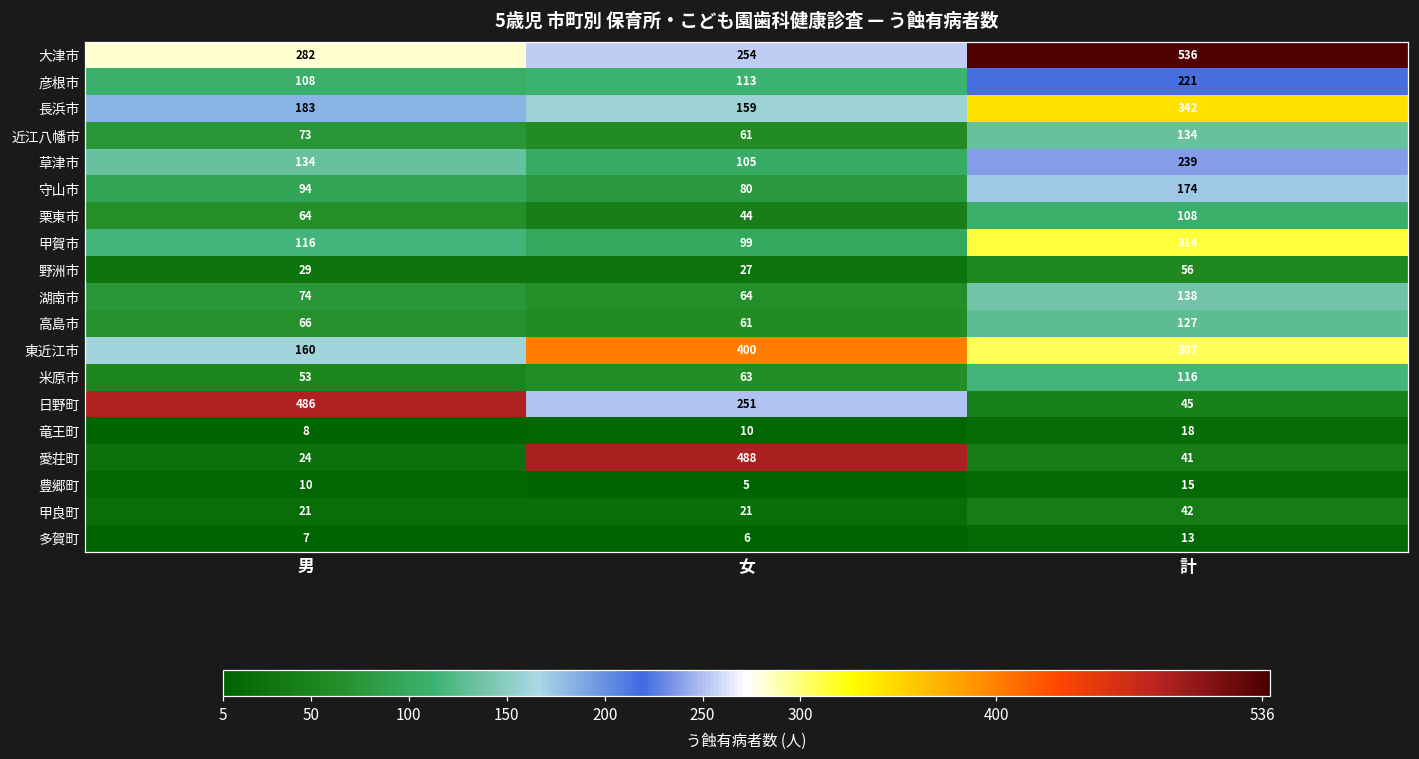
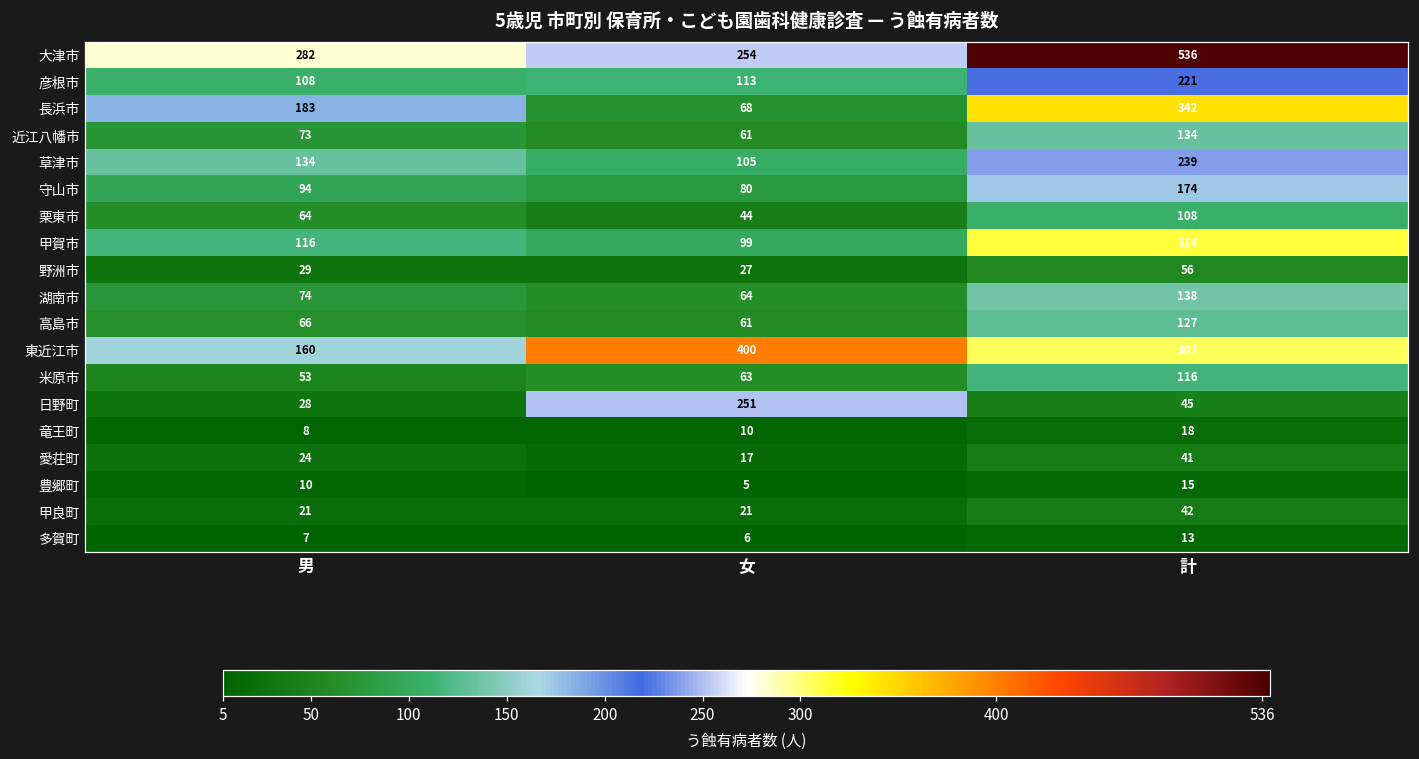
長浜市, 女: 159 -> 68
日野町, 男: 486 -> 28
愛荘町, 女: 488 -> 17
